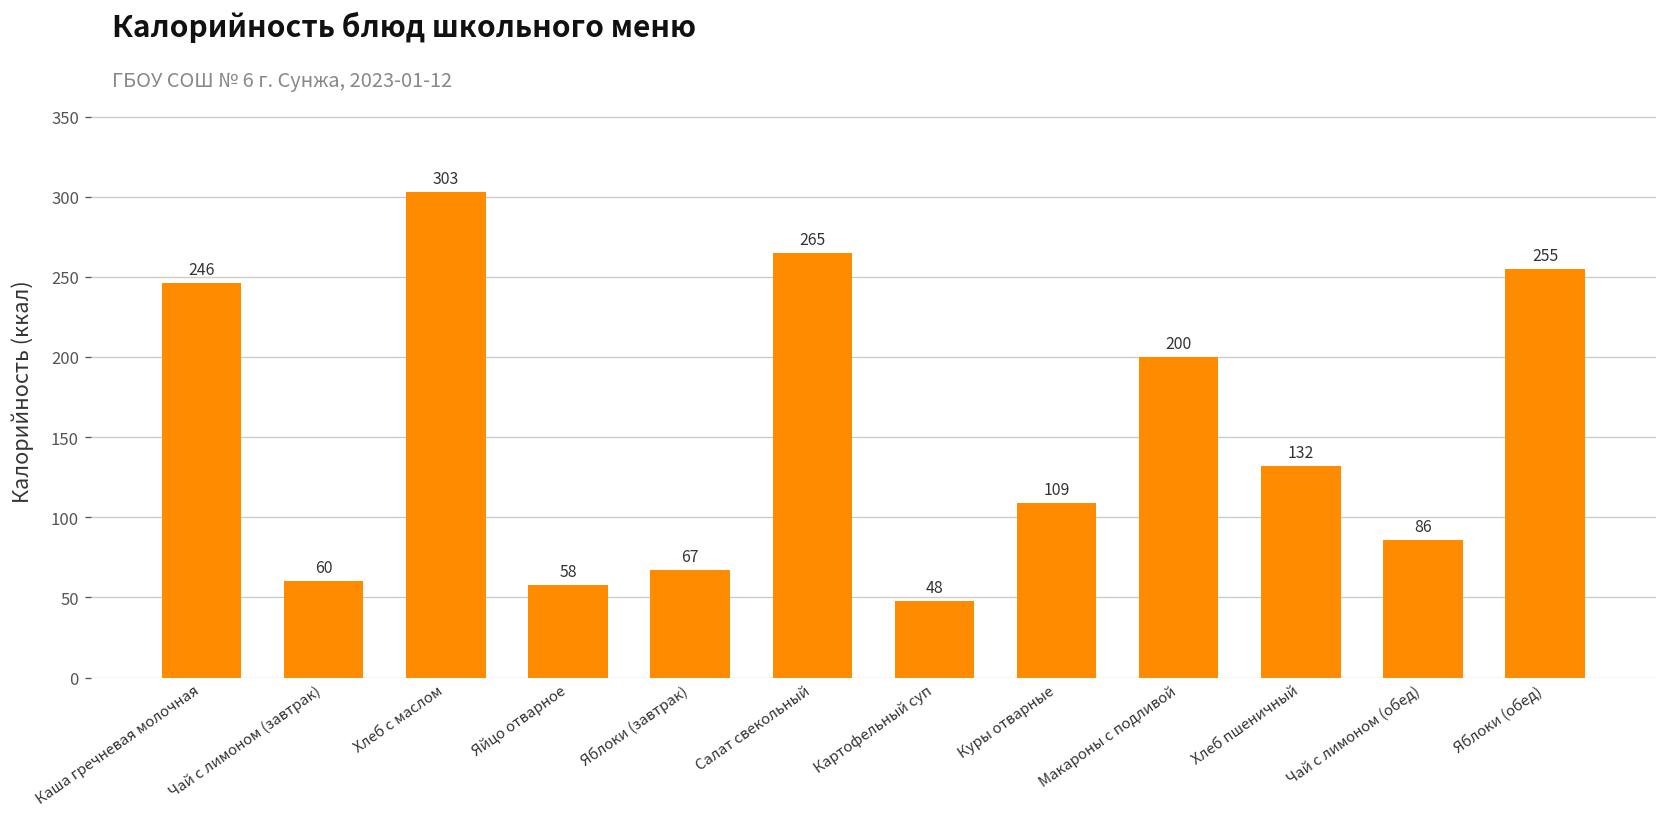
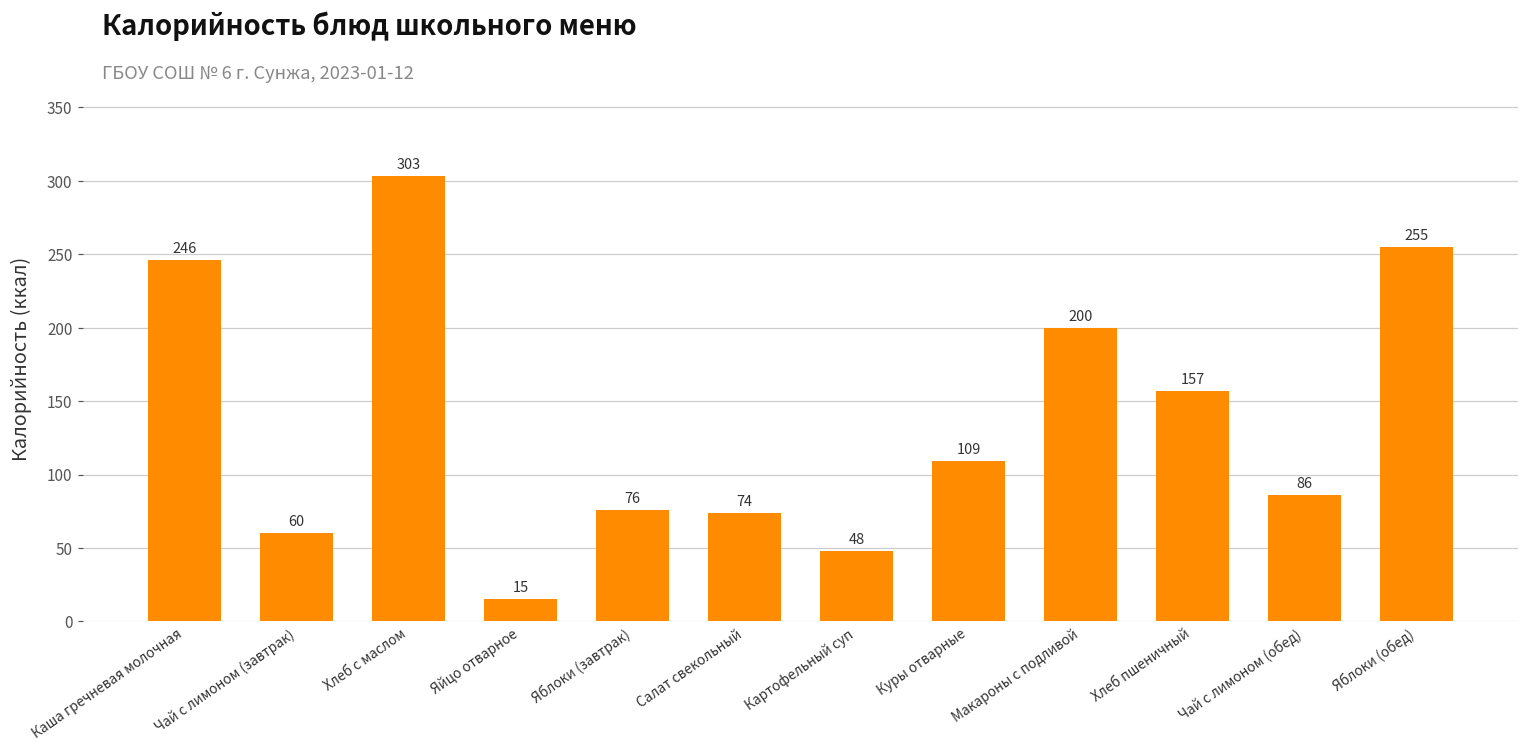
Яйцо отварное: 58 -> 15
Яблоки (завтрак): 67 -> 76
Салат свекольный: 265 -> 74
Хлеб пшеничный: 132 -> 157
